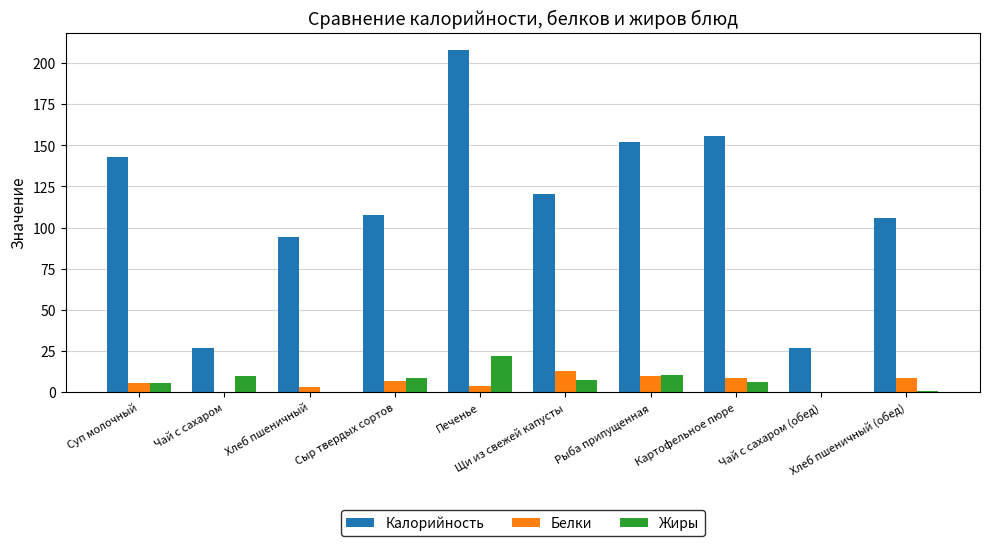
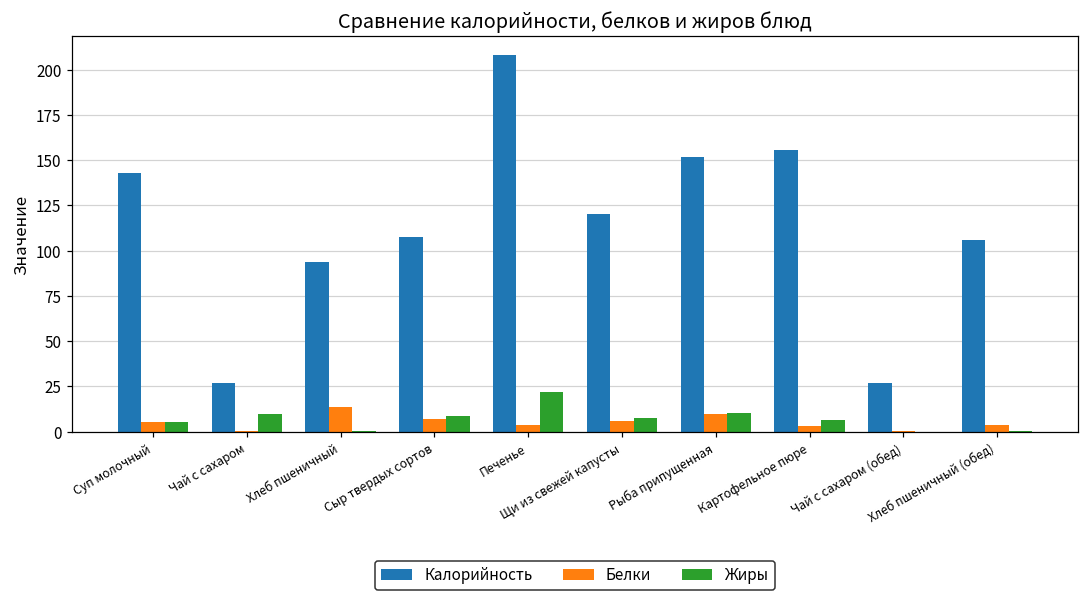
Белки, Хлеб пшеничный: 3 -> 14
Белки, Щи из свежей капусты: 13 -> 6
Белки, Картофельное пюре: 8 -> 3
Белки, Хлеб пшеничный (обед): 9 -> 3
